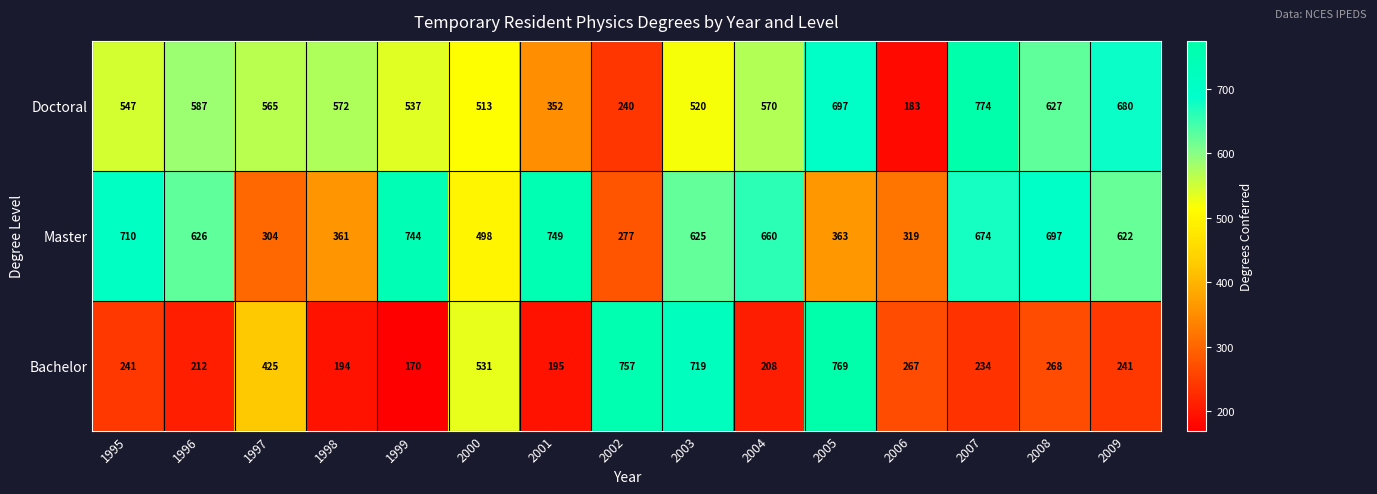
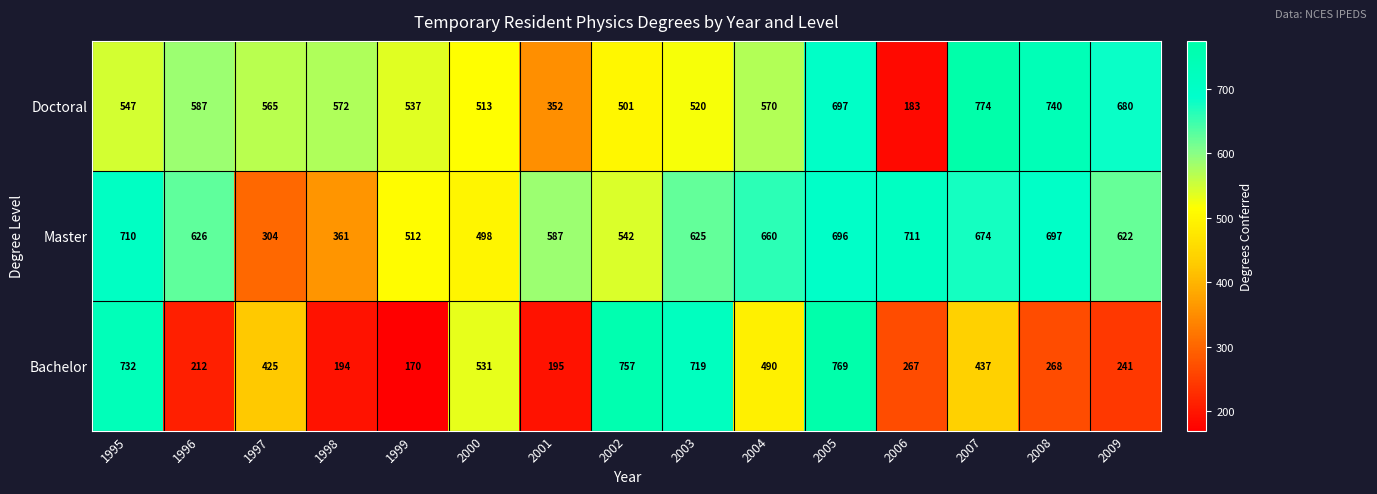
Doctoral, 2002: 240 -> 501
Doctoral, 2008: 627 -> 740
Master, 1999: 744 -> 512
Master, 2001: 749 -> 587
Master, 2002: 277 -> 542
Master, 2005: 363 -> 696
Master, 2006: 319 -> 711
Bachelor, 1995: 241 -> 732
Bachelor, 2004: 208 -> 490
Bachelor, 2007: 234 -> 437
